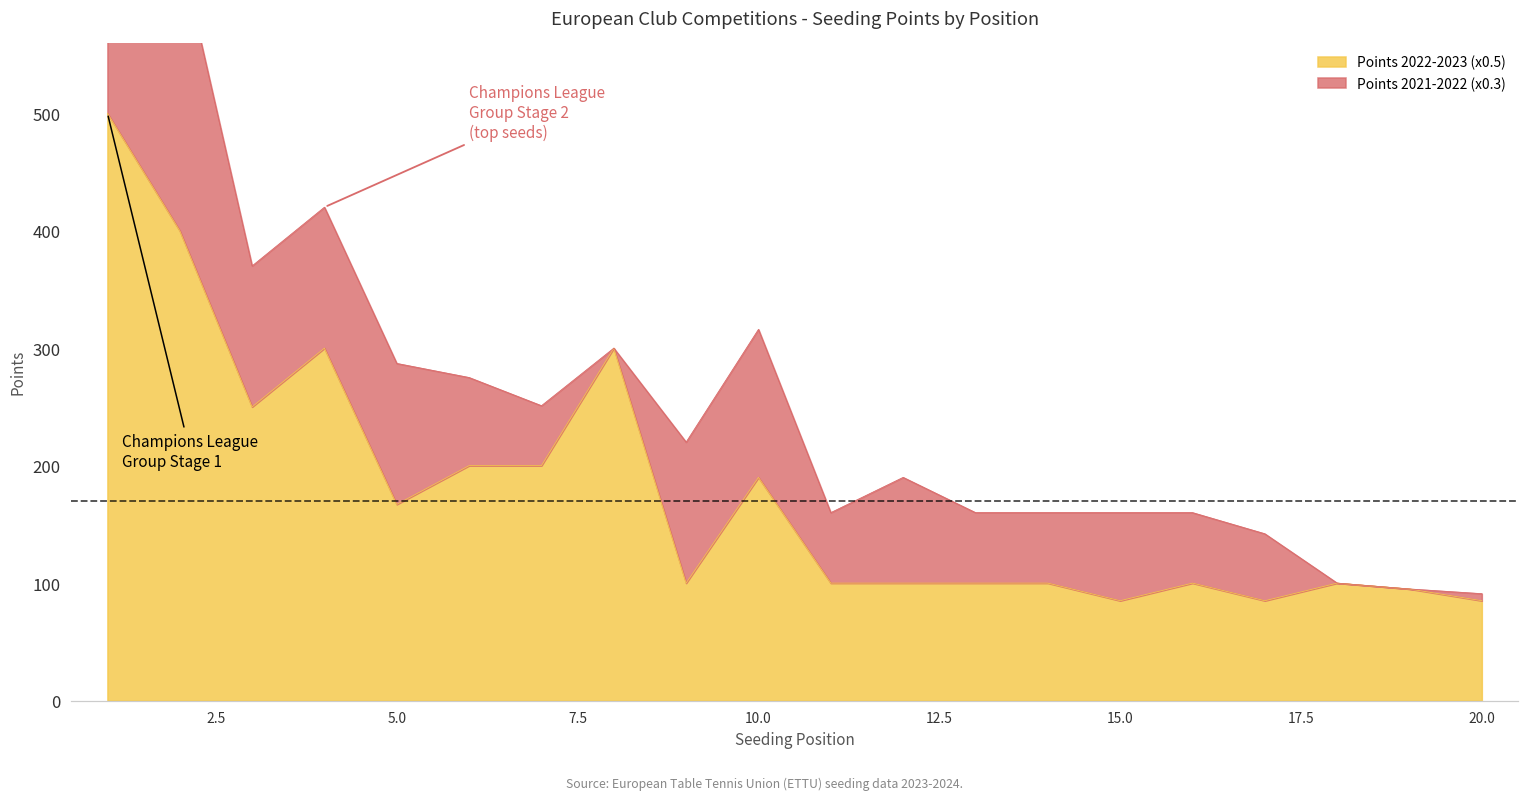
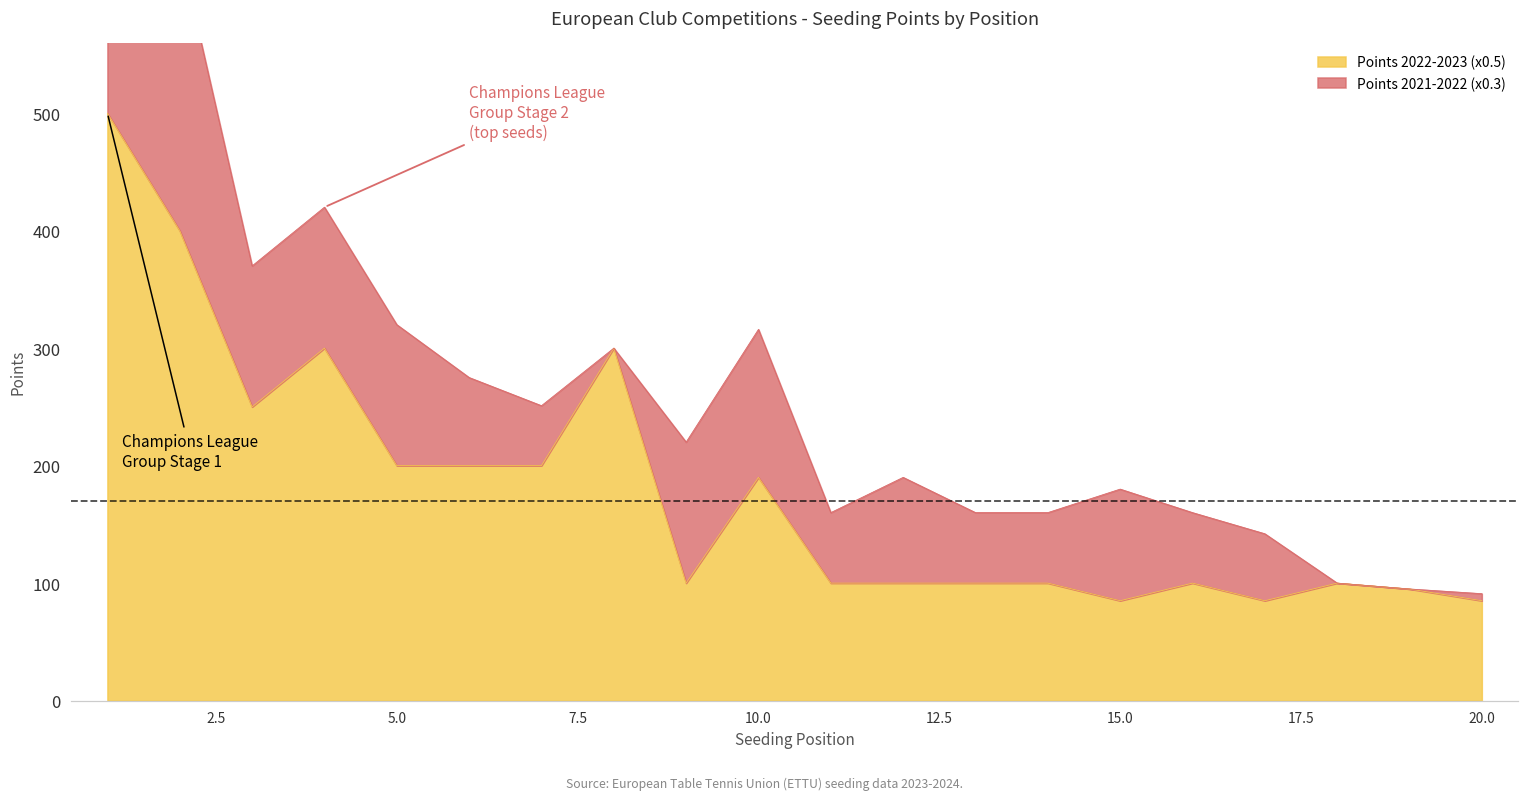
Points 2022-2023 (x0.5), 5.0: 167 -> 200
Points 2021-2022 (x0.3), 15.0: 75 -> 95
